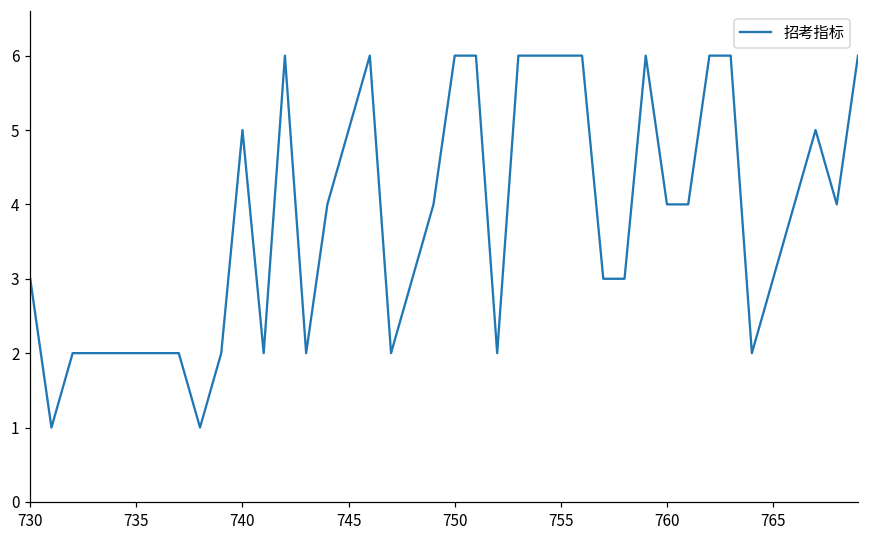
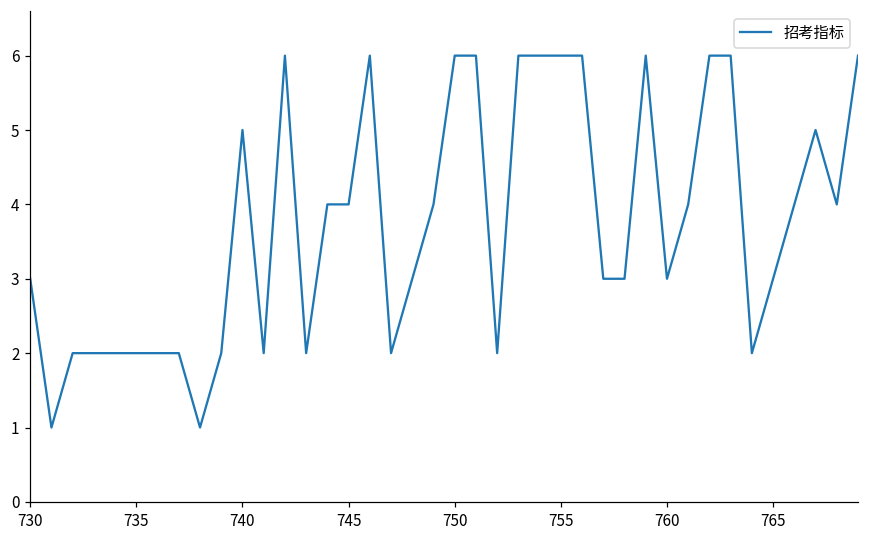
745: 5 -> 4
760: 4 -> 3
